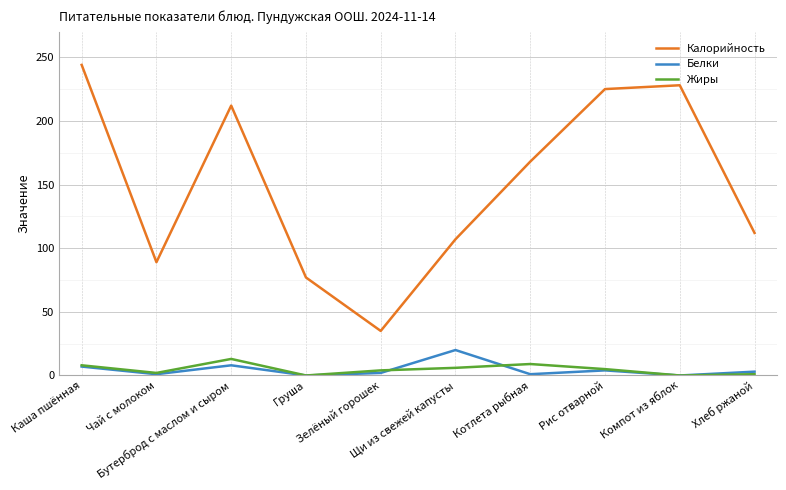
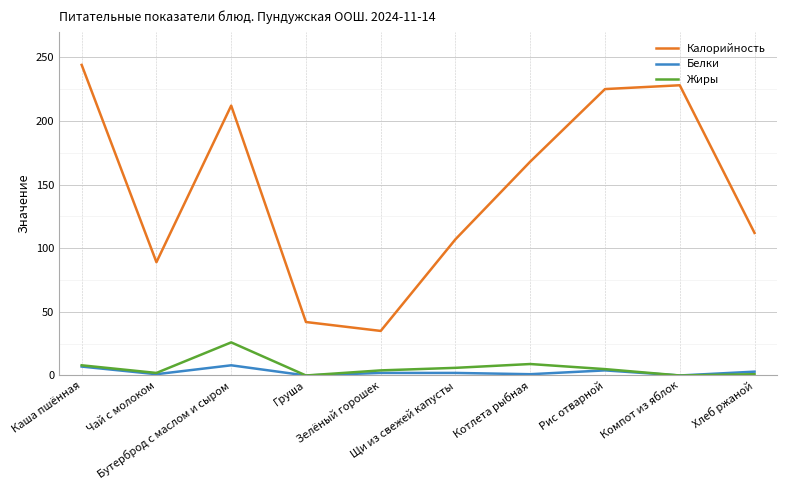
Жиры, Бутерброд с маслом и сыром: 13 -> 26
Калорийность, Груша: 77 -> 42
Белки, Щи из свежей капусты: 20 -> 2
